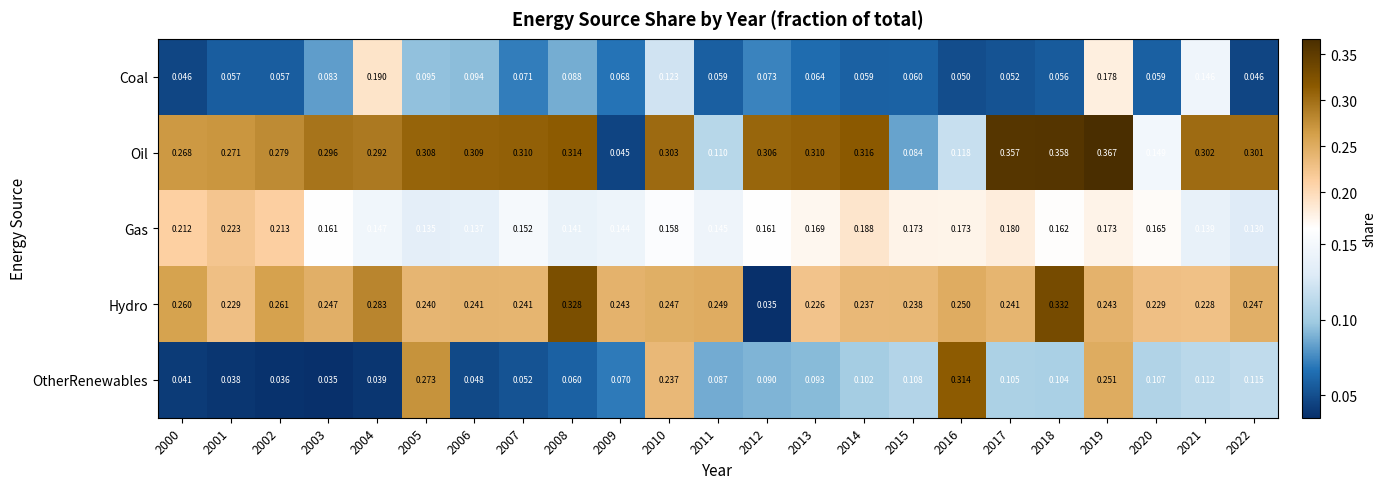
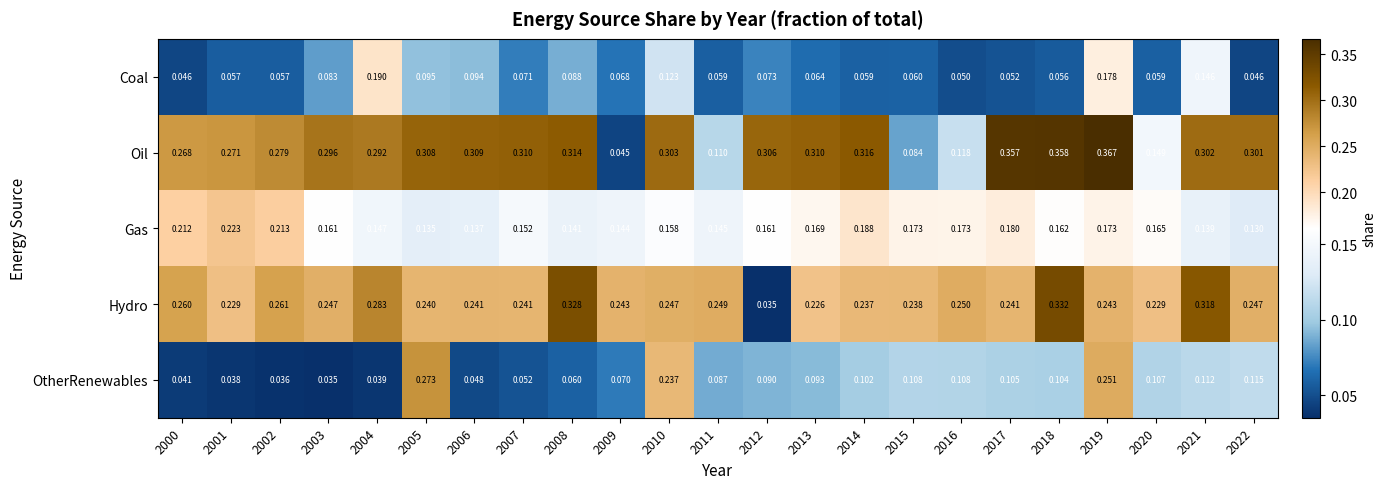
Hydro, 2021: 0.228 -> 0.318
OtherRenewables, 2016: 0.314 -> 0.108
